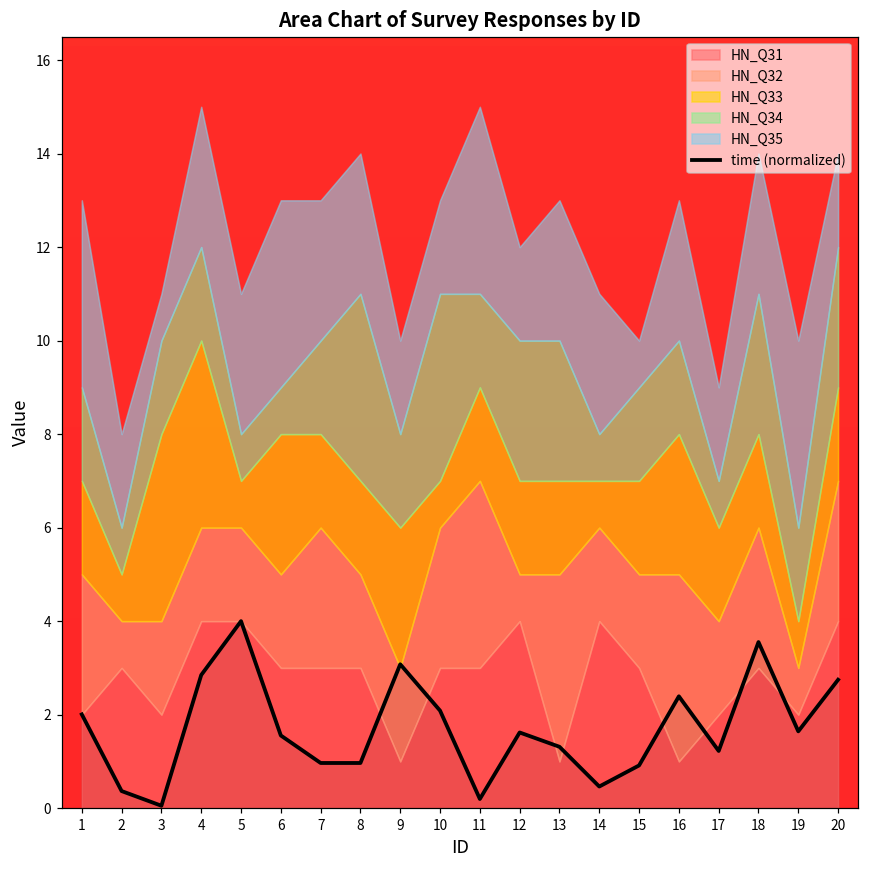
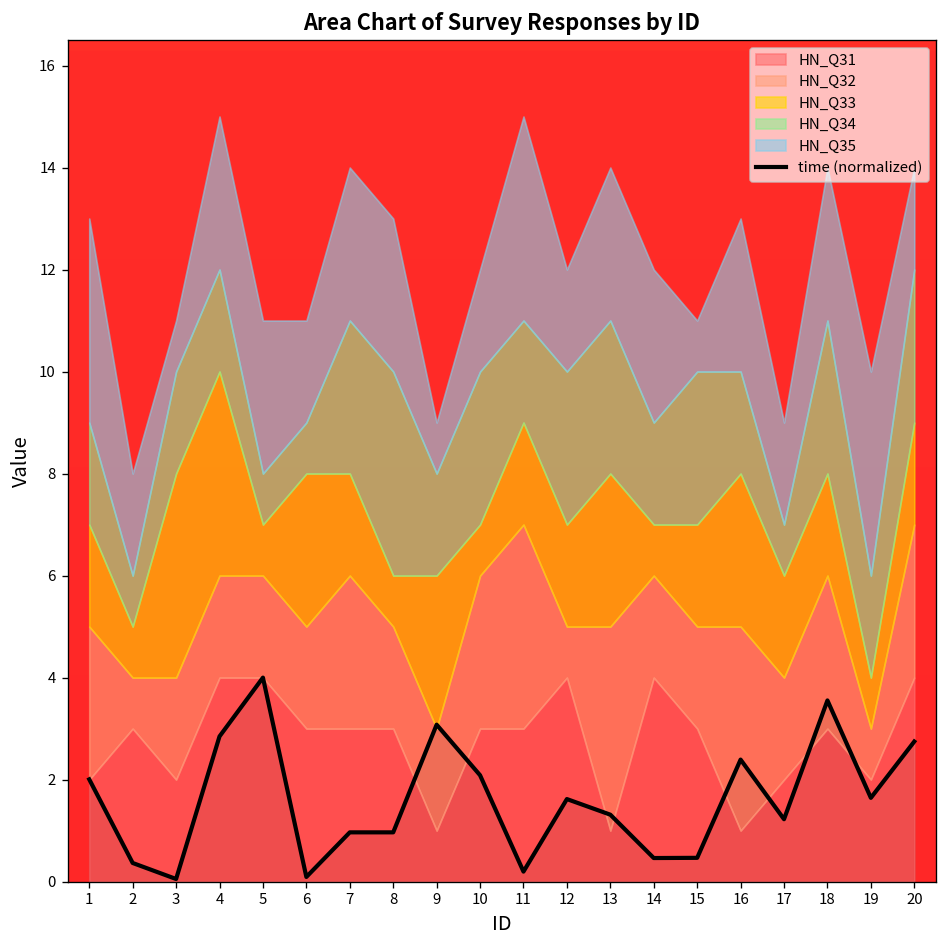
time (normalized), 6: 1.6 -> 0.1
HN_Q35, 6: 4 -> 2
HN_Q34, 7: 2 -> 3
HN_Q33, 8: 2 -> 1
HN_Q35, 9: 2 -> 1
HN_Q34, 10: 4 -> 3
HN_Q33, 13: 2 -> 3
HN_Q34, 14: 1 -> 2
time (normalized), 15: 0.9 -> 0.5
HN_Q34, 15: 2 -> 3
